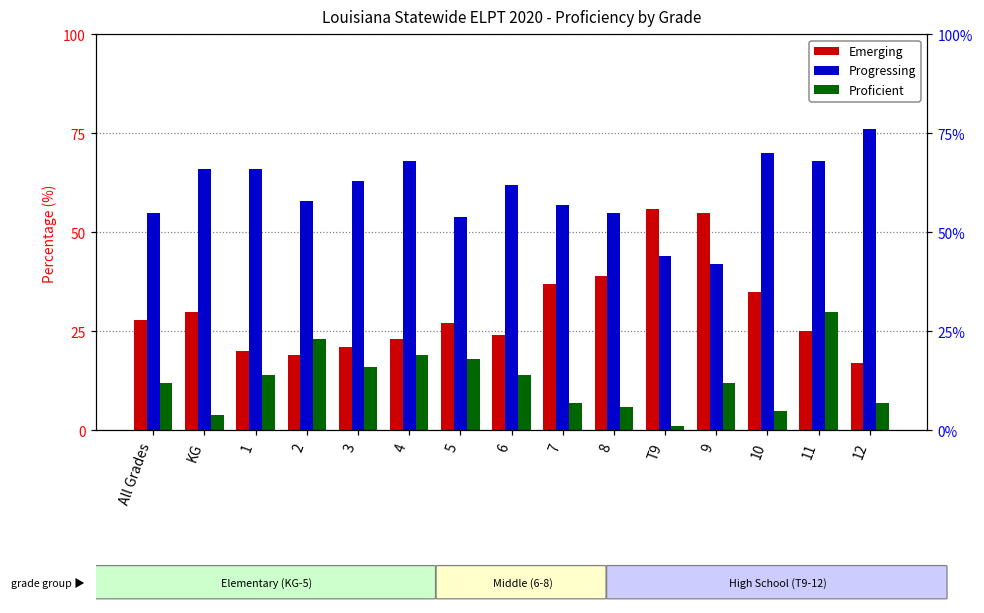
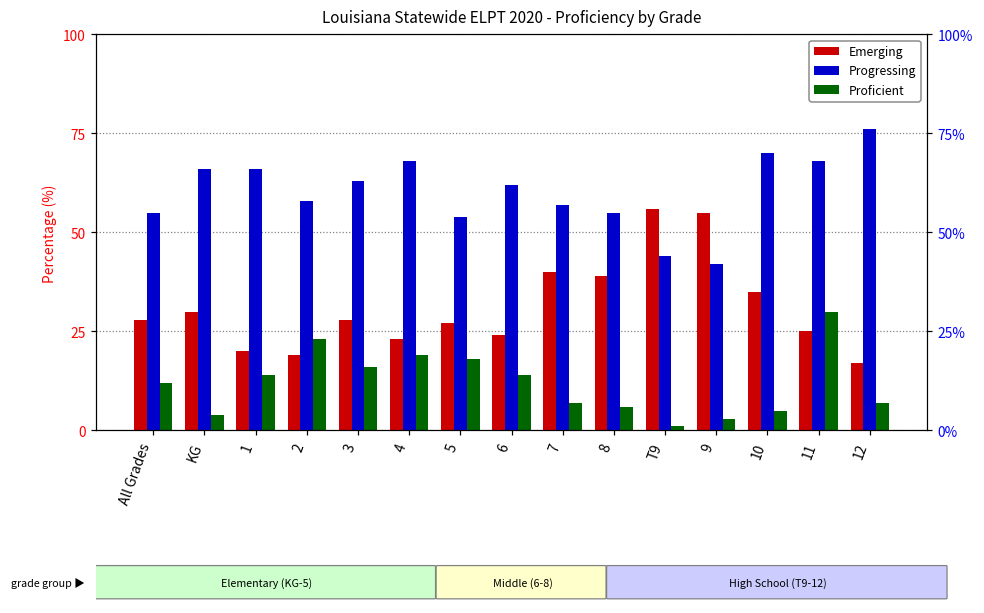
Emerging, 3: 21 -> 28
Emerging, 7: 37 -> 40
Proficient, 9: 12 -> 3
